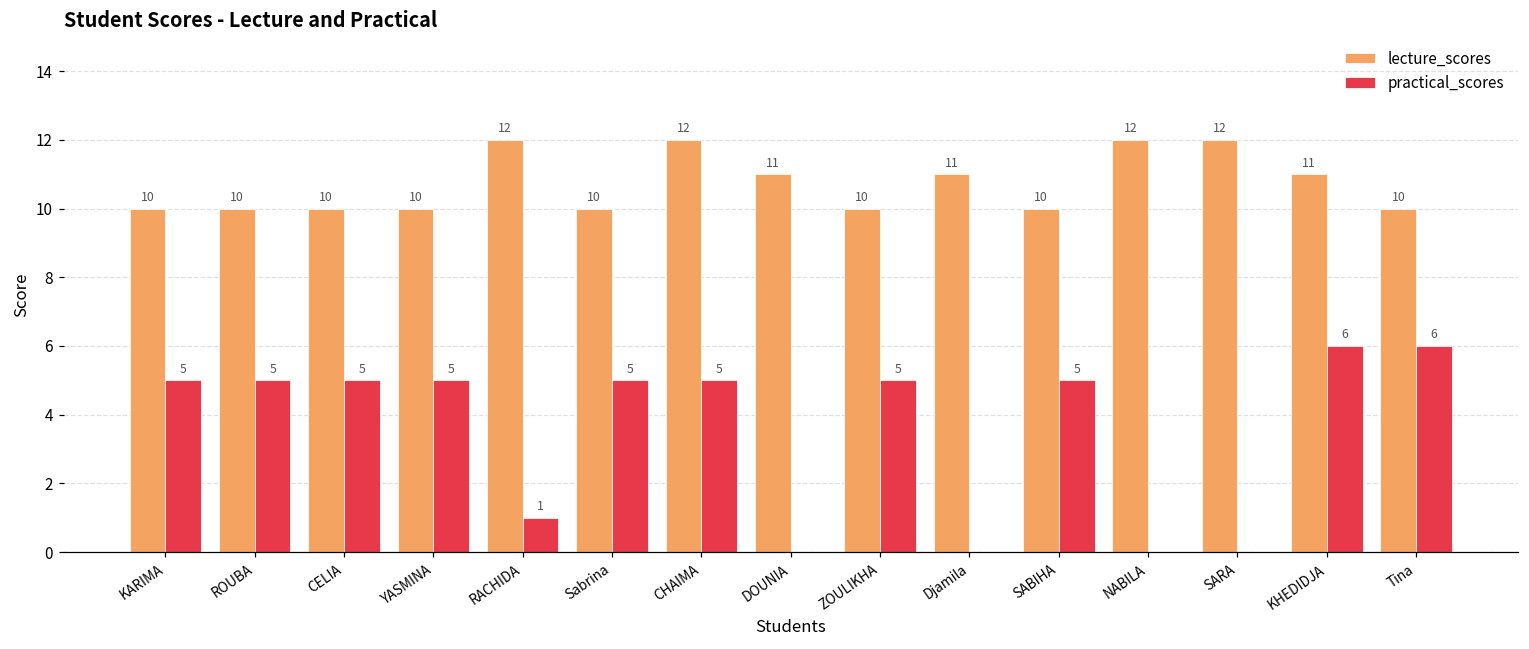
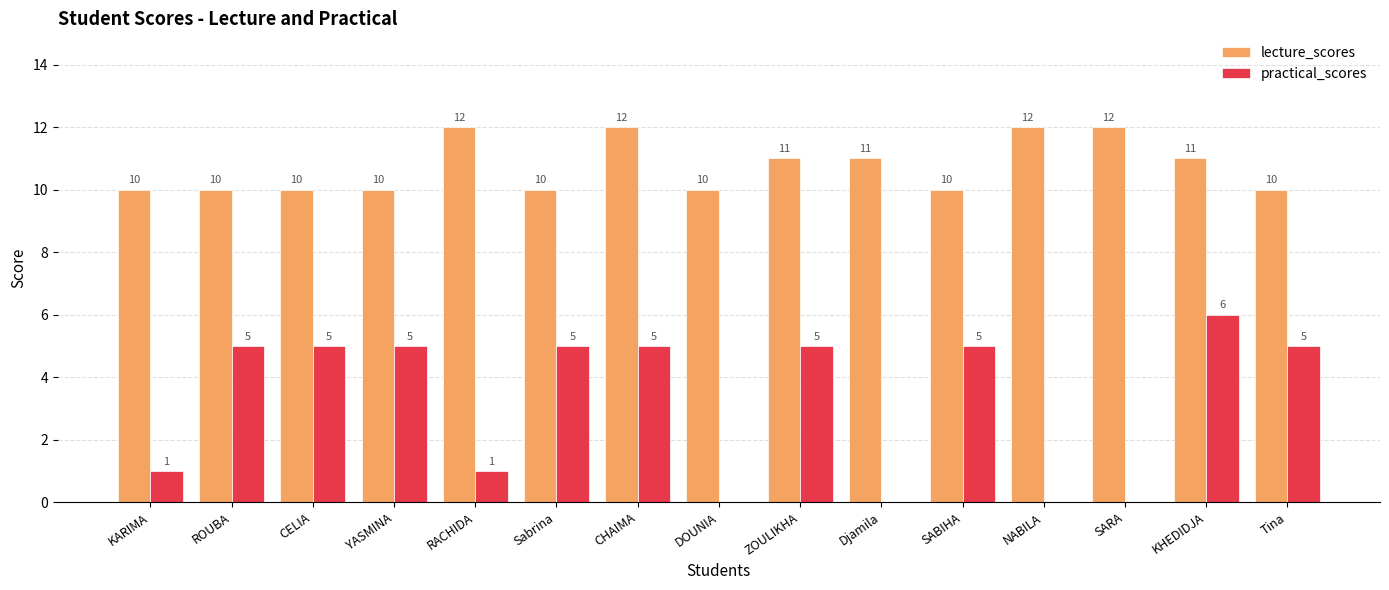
practical_scores, KARIMA: 5 -> 1
lecture_scores, DOUNIA: 11 -> 10
lecture_scores, ZOULIKHA: 10 -> 11
practical_scores, Tina: 6 -> 5
